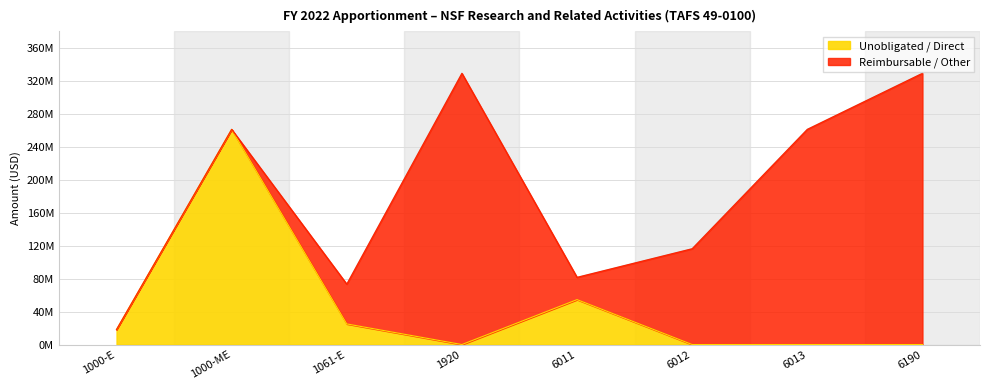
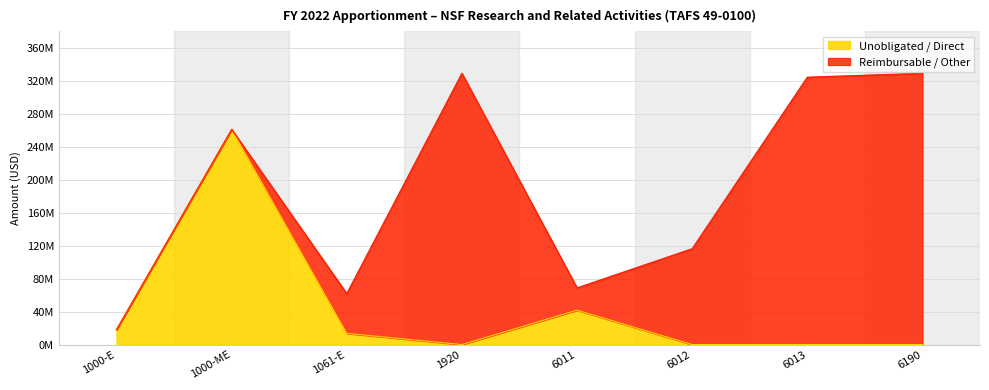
Unobligated / Direct, 1061-E: 30000000 -> 10000000
Unobligated / Direct, 6011: 50000000 -> 40000000
Reimbursable / Other, 6013: 260000000 -> 320000000
